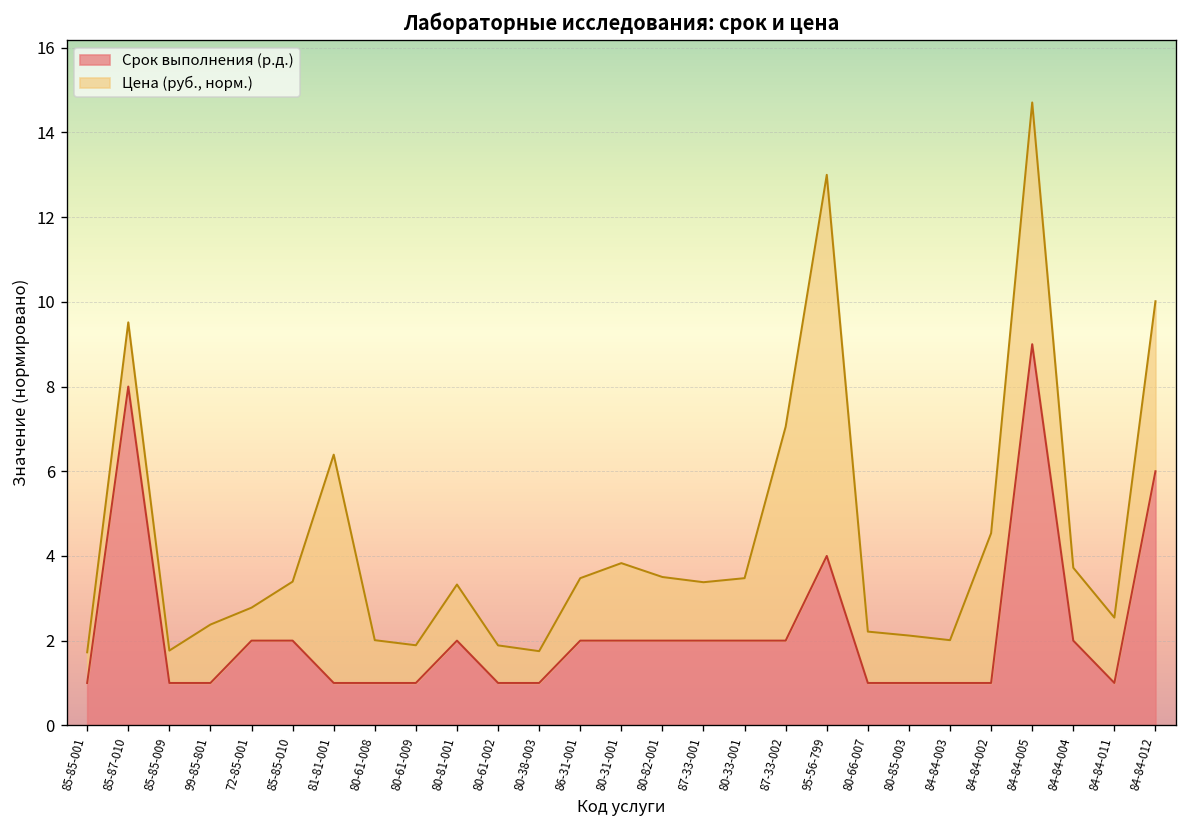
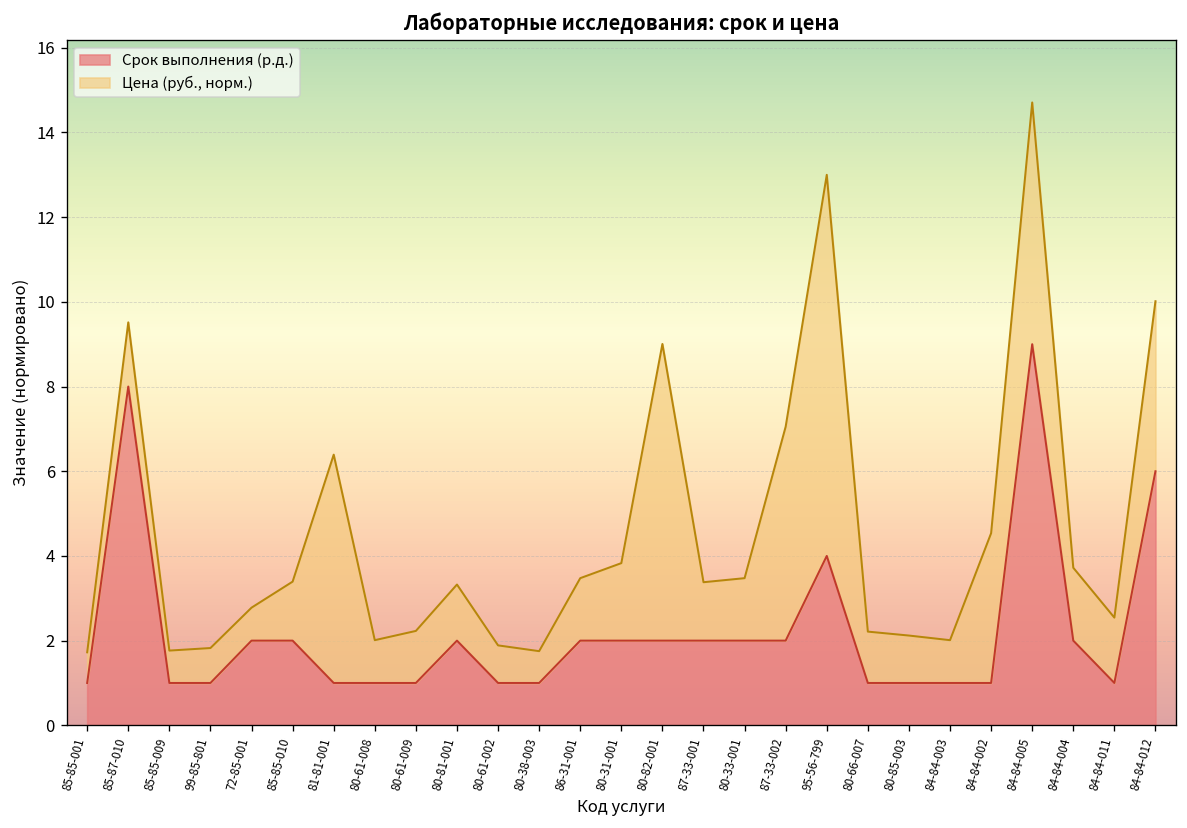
Цена (руб., норм.), 99-85-801: 1.4 -> 0.8
Цена (руб., норм.), 80-61-009: 0.9 -> 1.2
Цена (руб., норм.), 80-82-001: 1.5 -> 7.0
